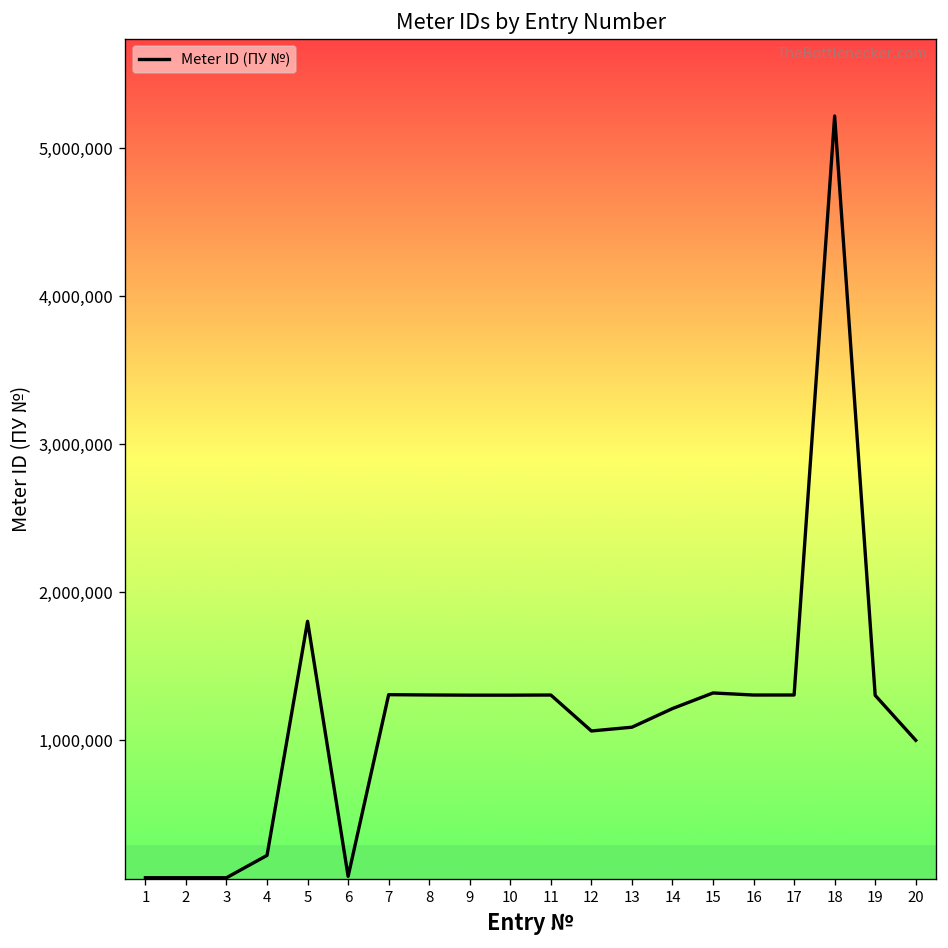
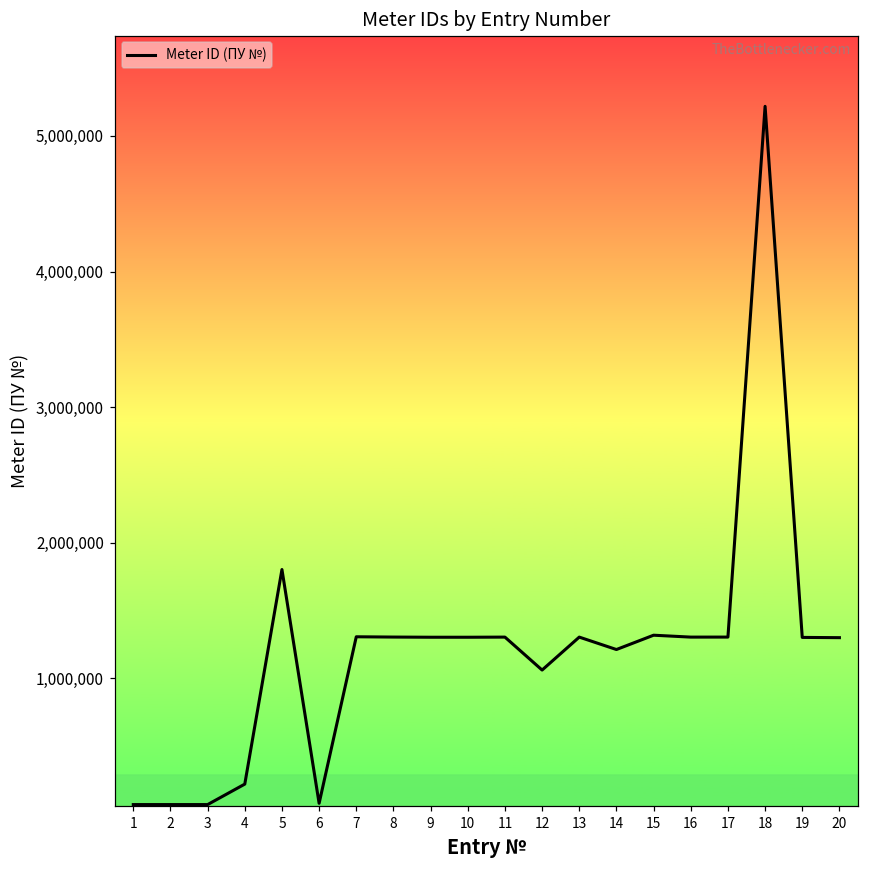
13: 1,090,000 -> 1,300,000
20: 1,000,000 -> 1,300,000
